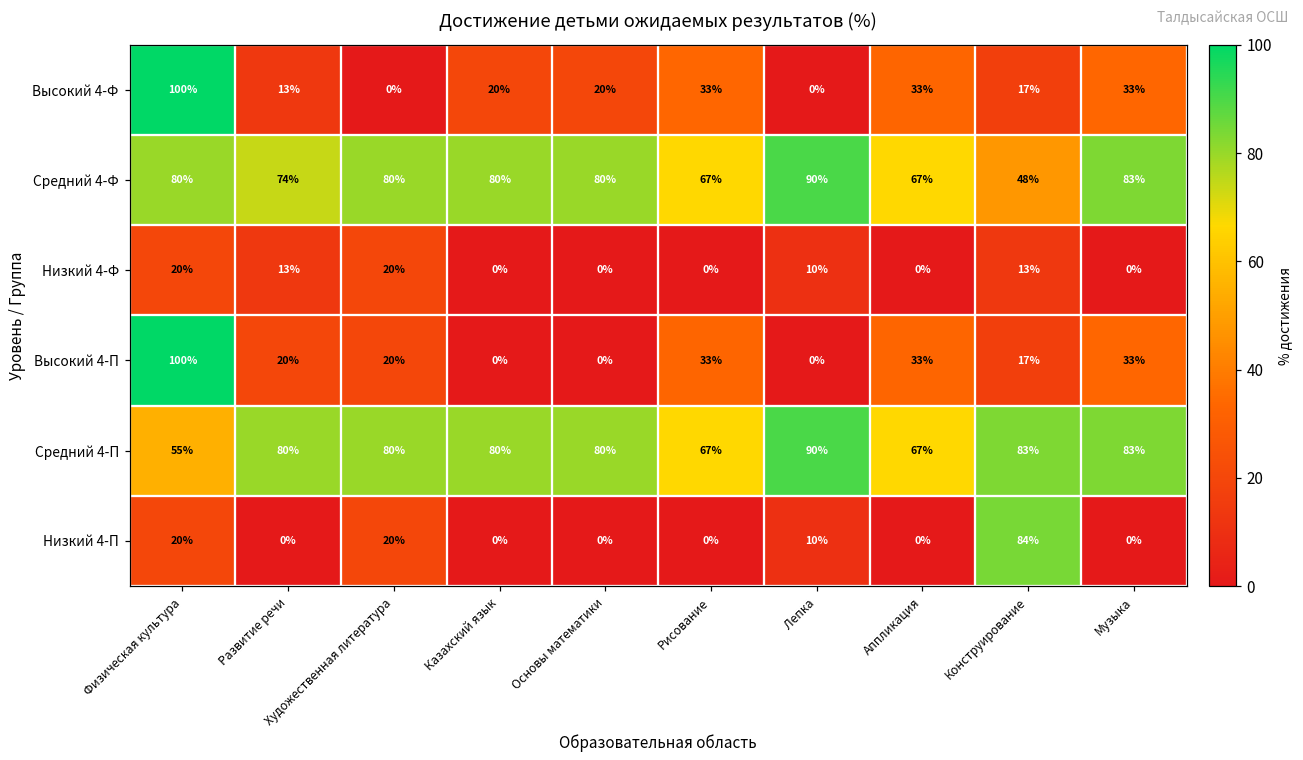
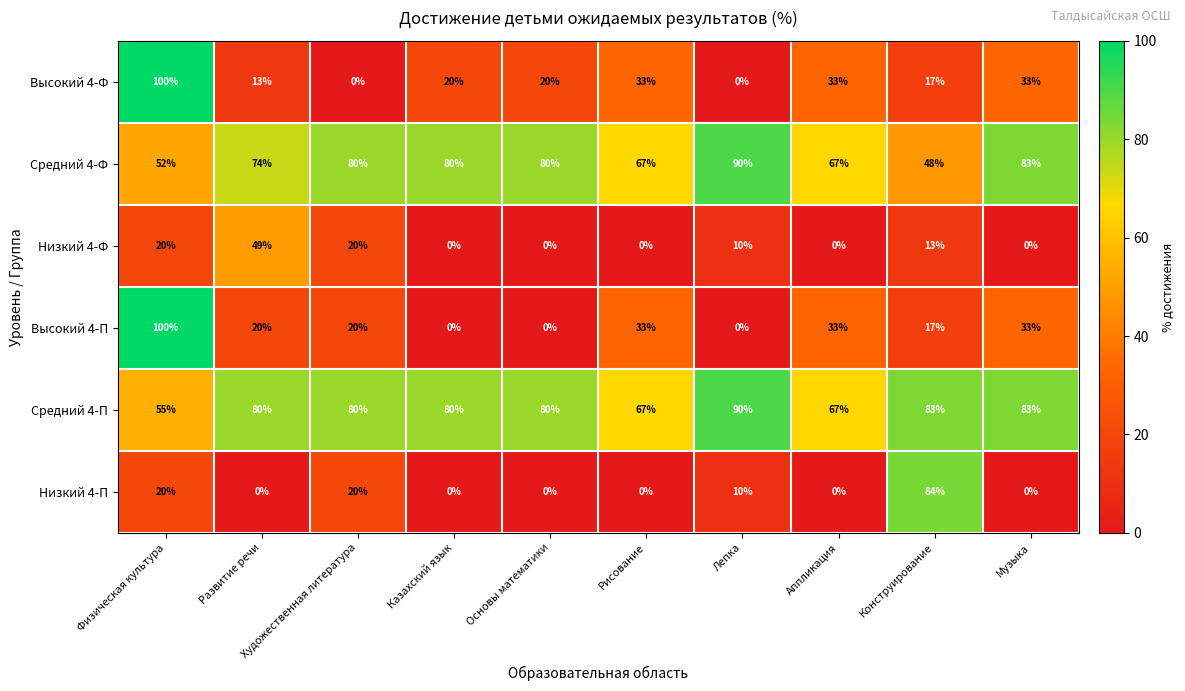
Средний 4-Ф, Физическая культура: 80% -> 52%
Низкий 4-Ф, Развитие речи: 13% -> 49%
